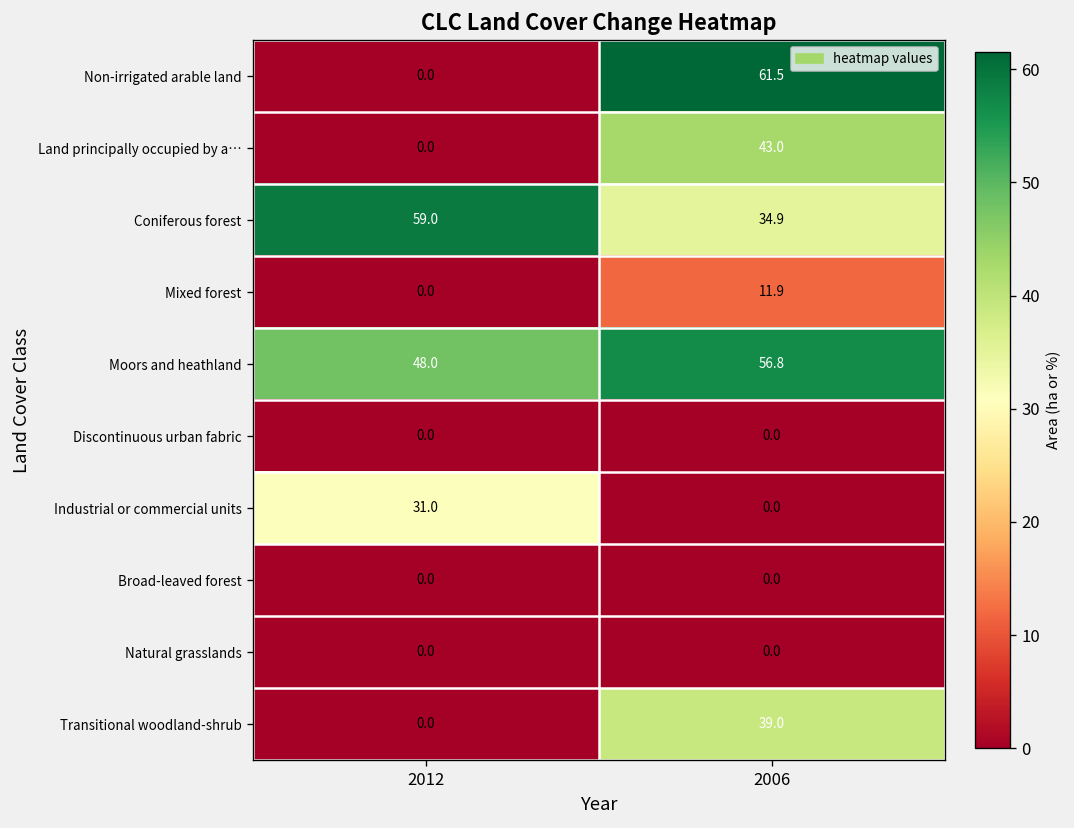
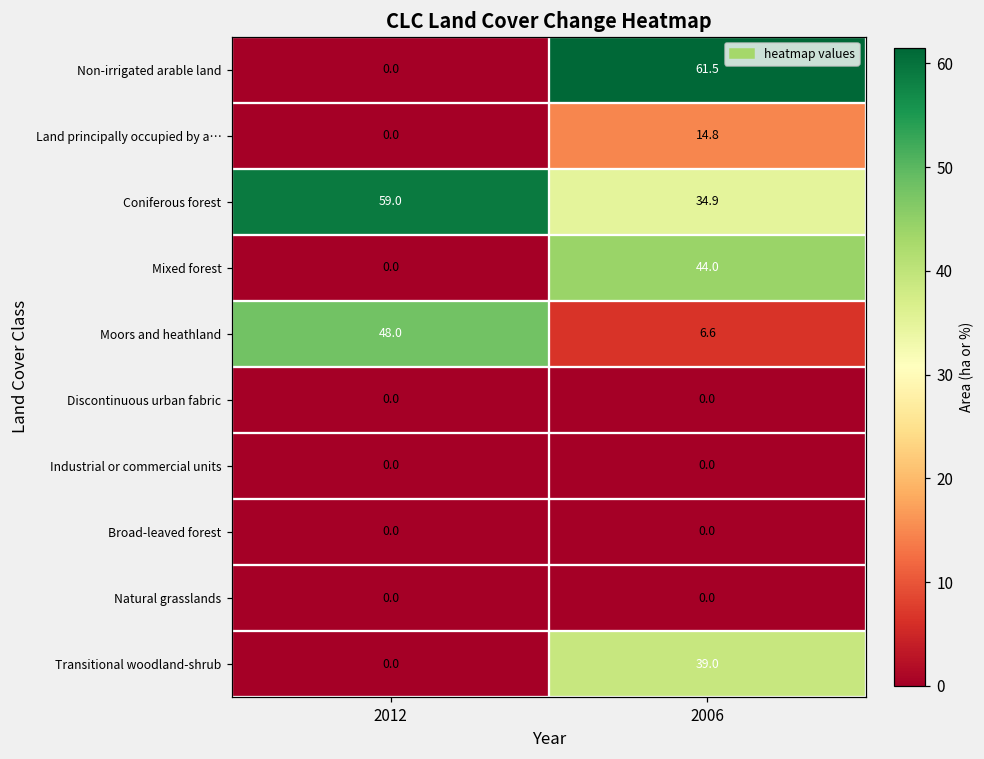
Land principally occupied by a…, 2006: 43.0 -> 14.8
Mixed forest, 2006: 11.9 -> 44.0
Moors and heathland, 2006: 56.8 -> 6.6
Industrial or commercial units, 2012: 31.0 -> 0.0
